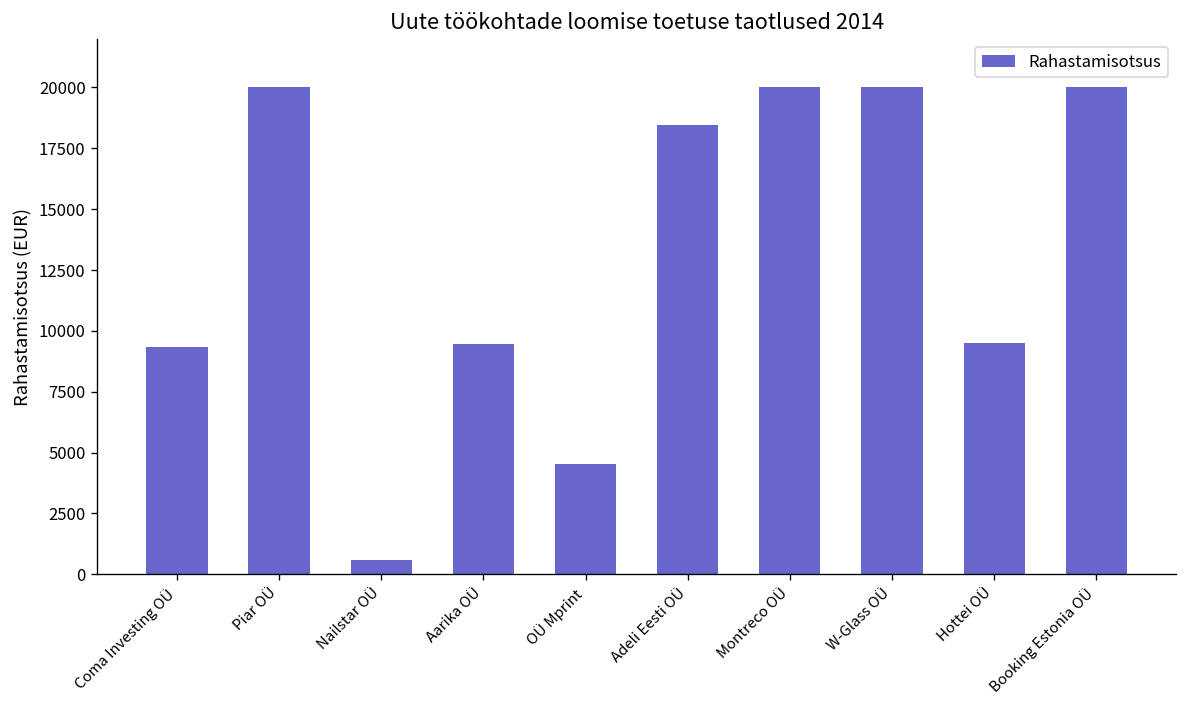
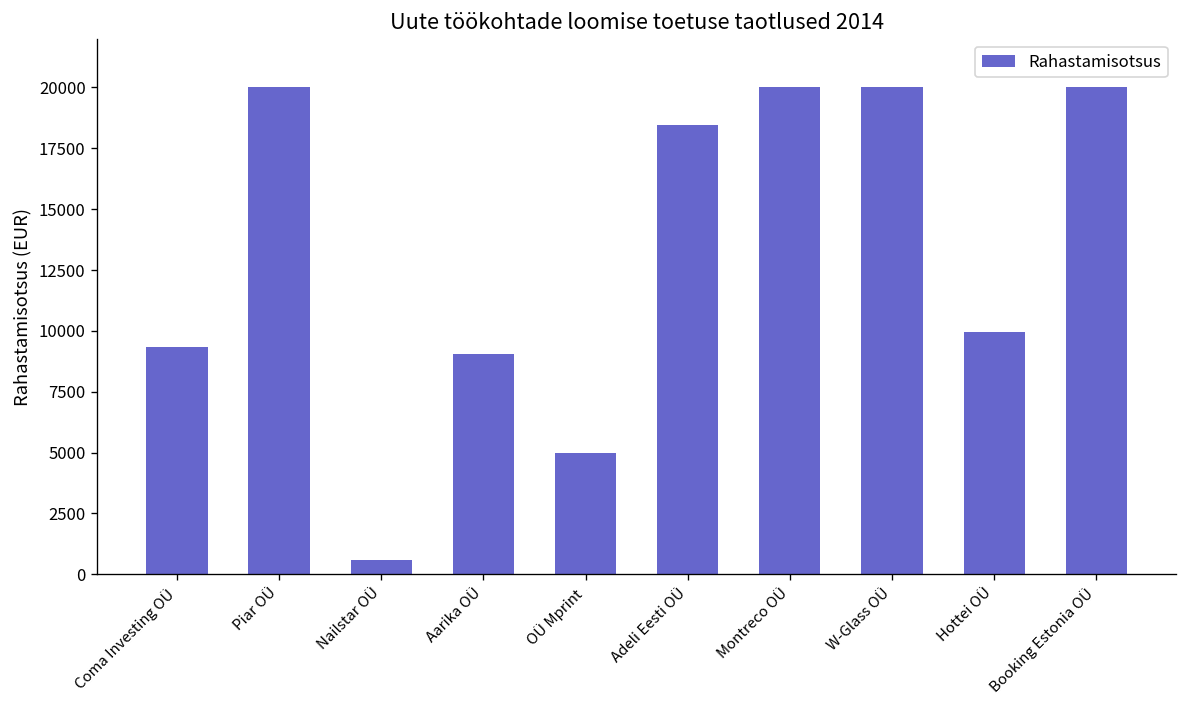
Aarika OÜ: 9400 -> 9000
OÜ Mprint: 4500 -> 5000
Hottei OÜ: 9500 -> 9900
